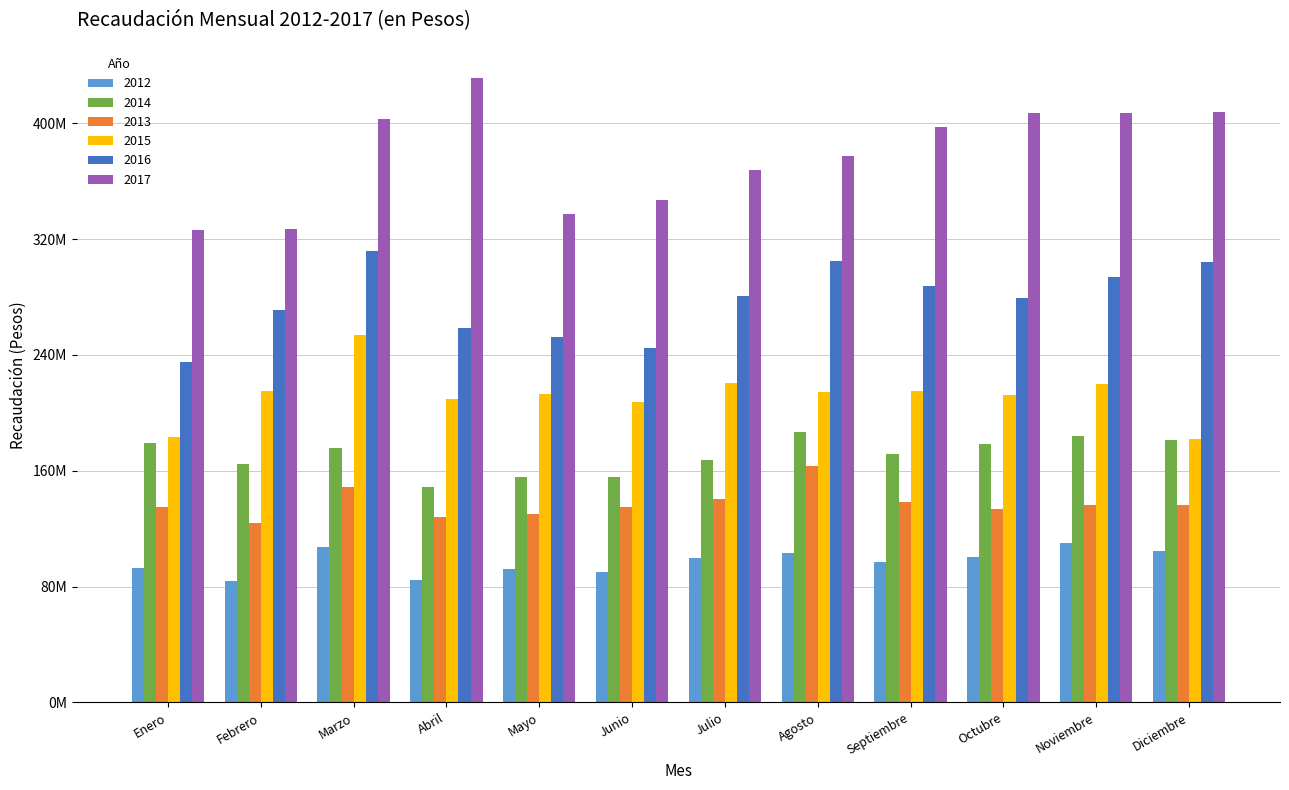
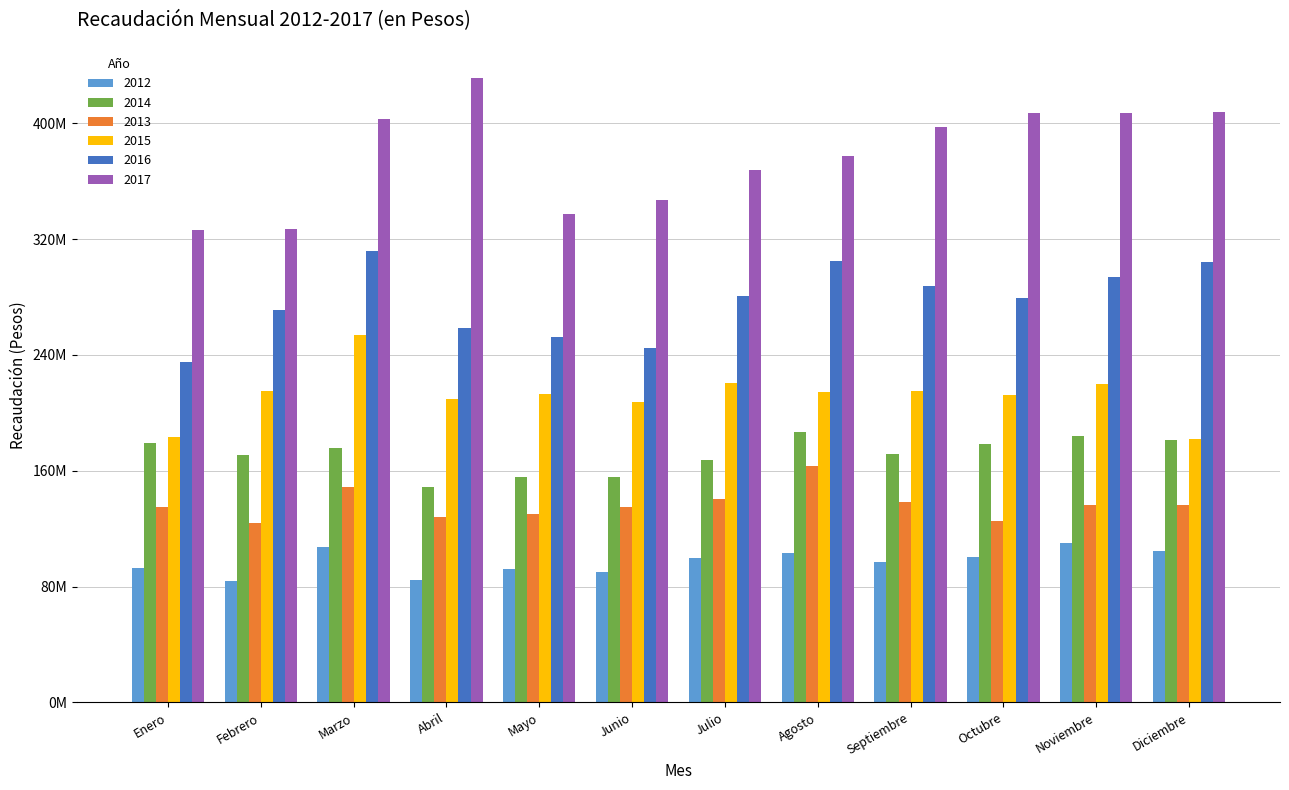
2014, Febrero: 164000000 -> 171000000
2013, Octubre: 134000000 -> 125000000
